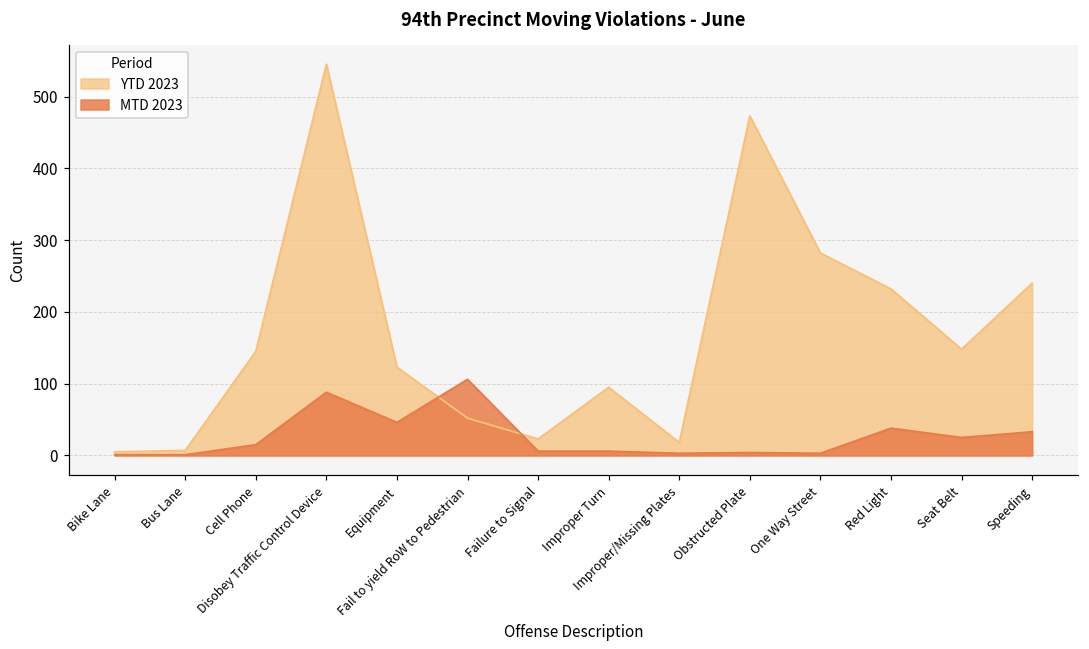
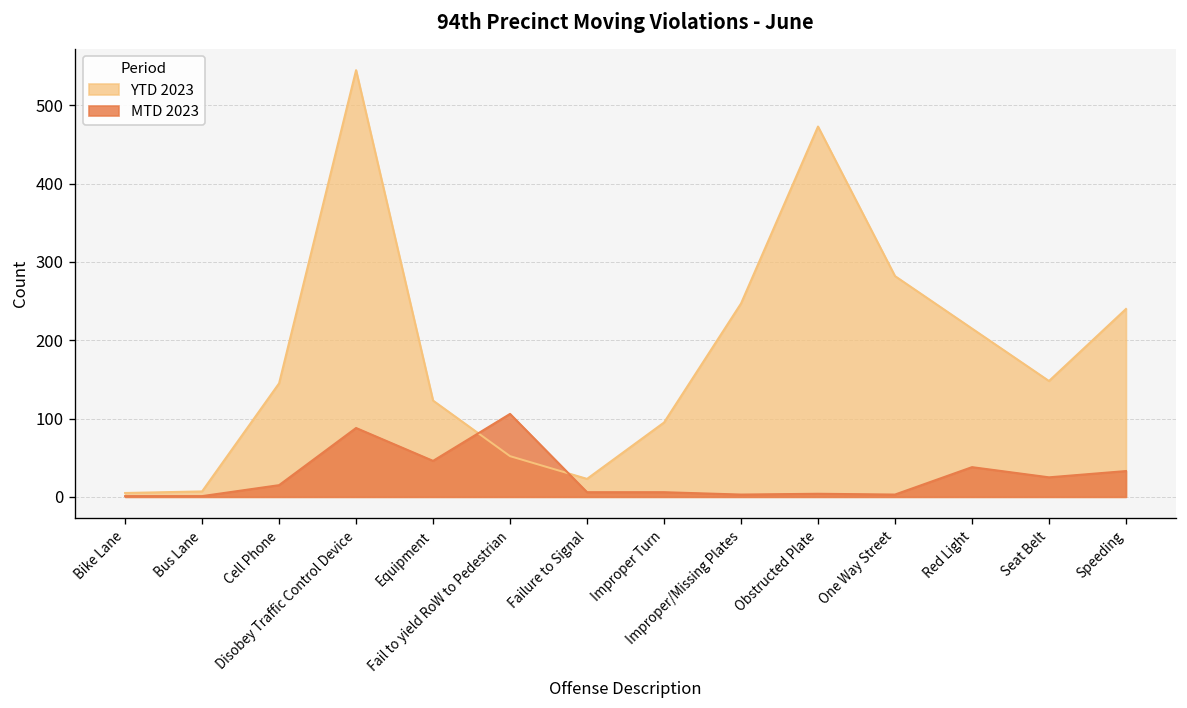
YTD 2023, Improper/Missing Plates: 20 -> 250
YTD 2023, Red Light: 230 -> 220
